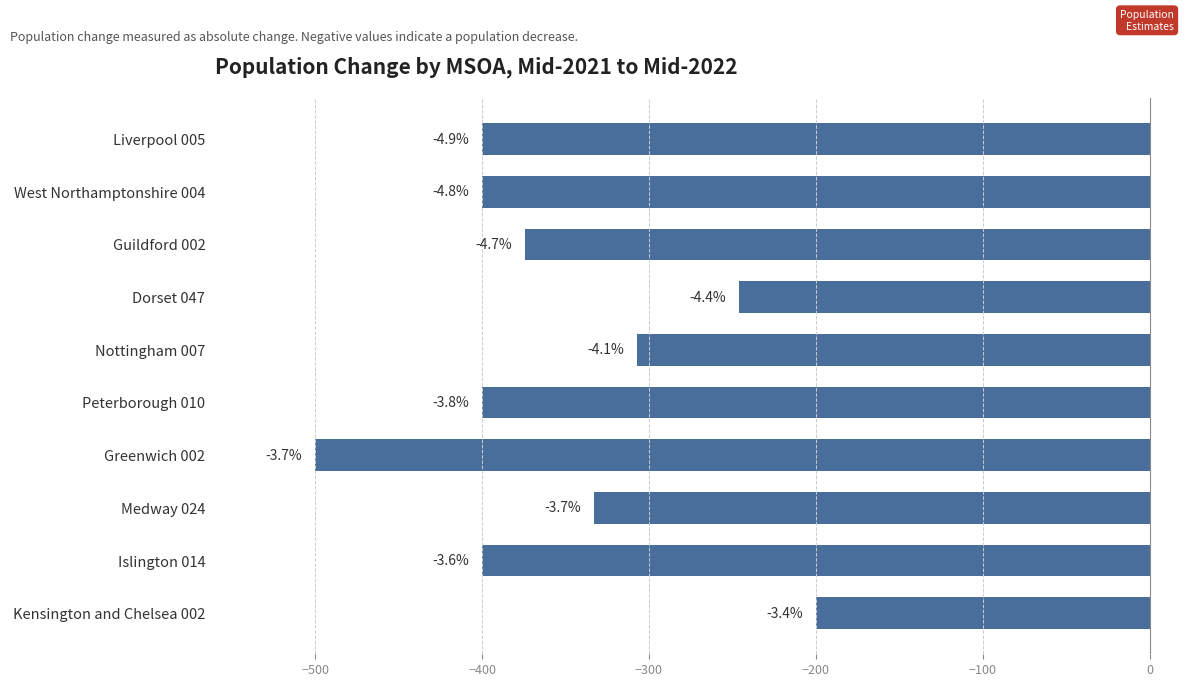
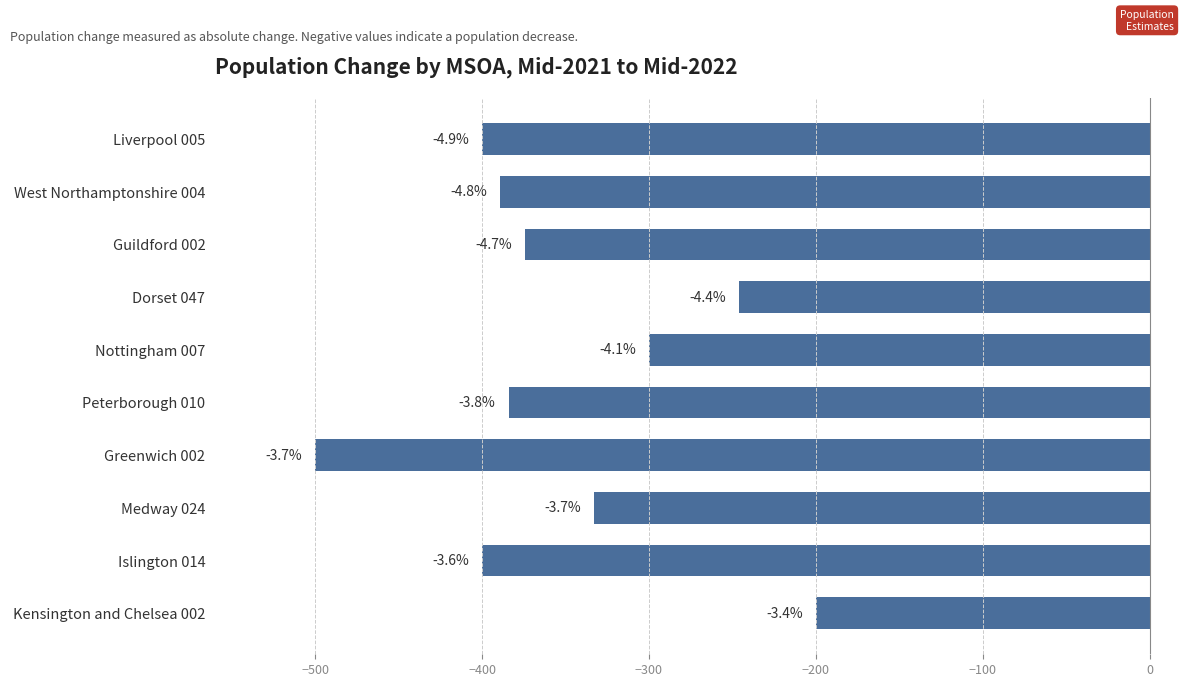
West Northamptonshire 004: -400 -> -389
Nottingham 007: -307 -> -300
Peterborough 010: -400 -> -384
